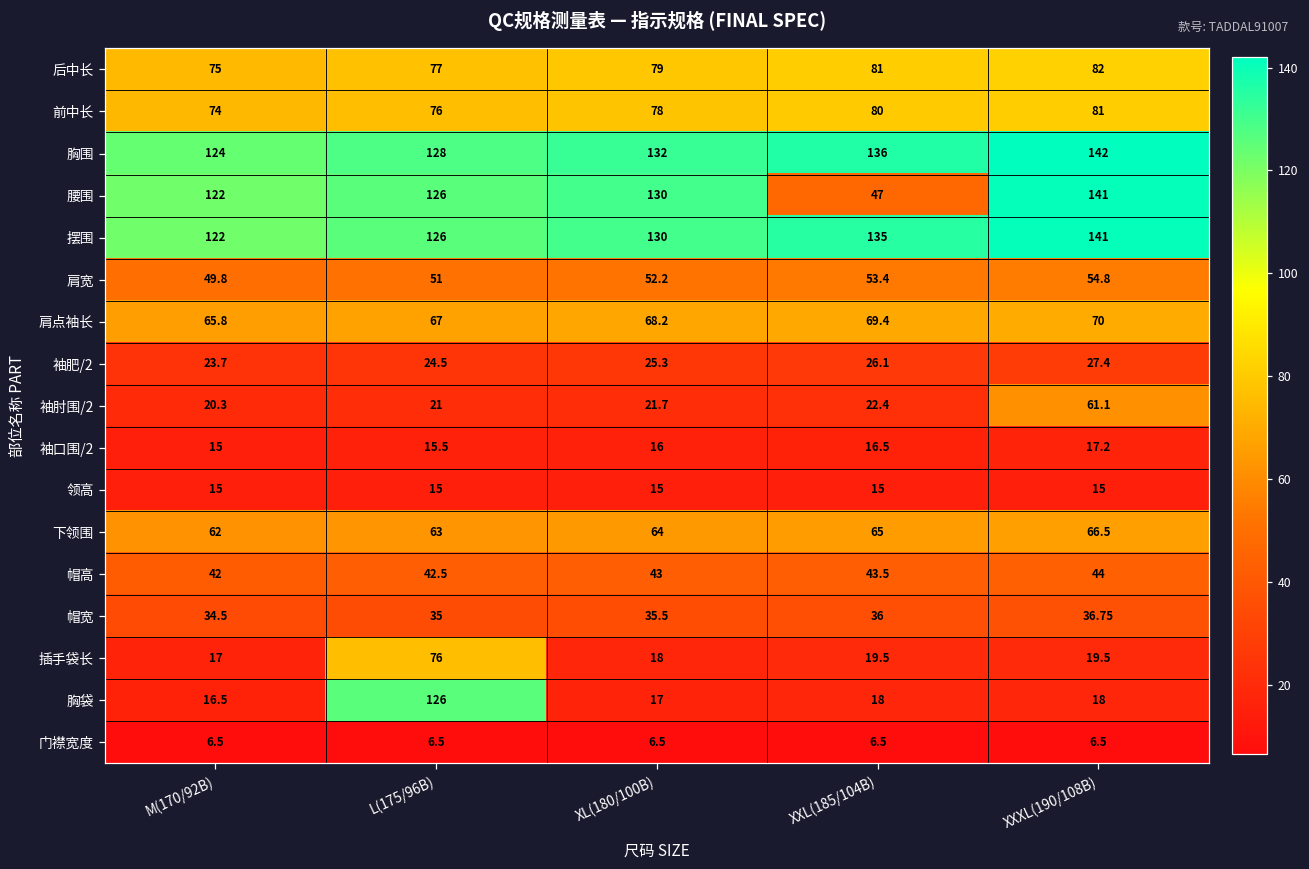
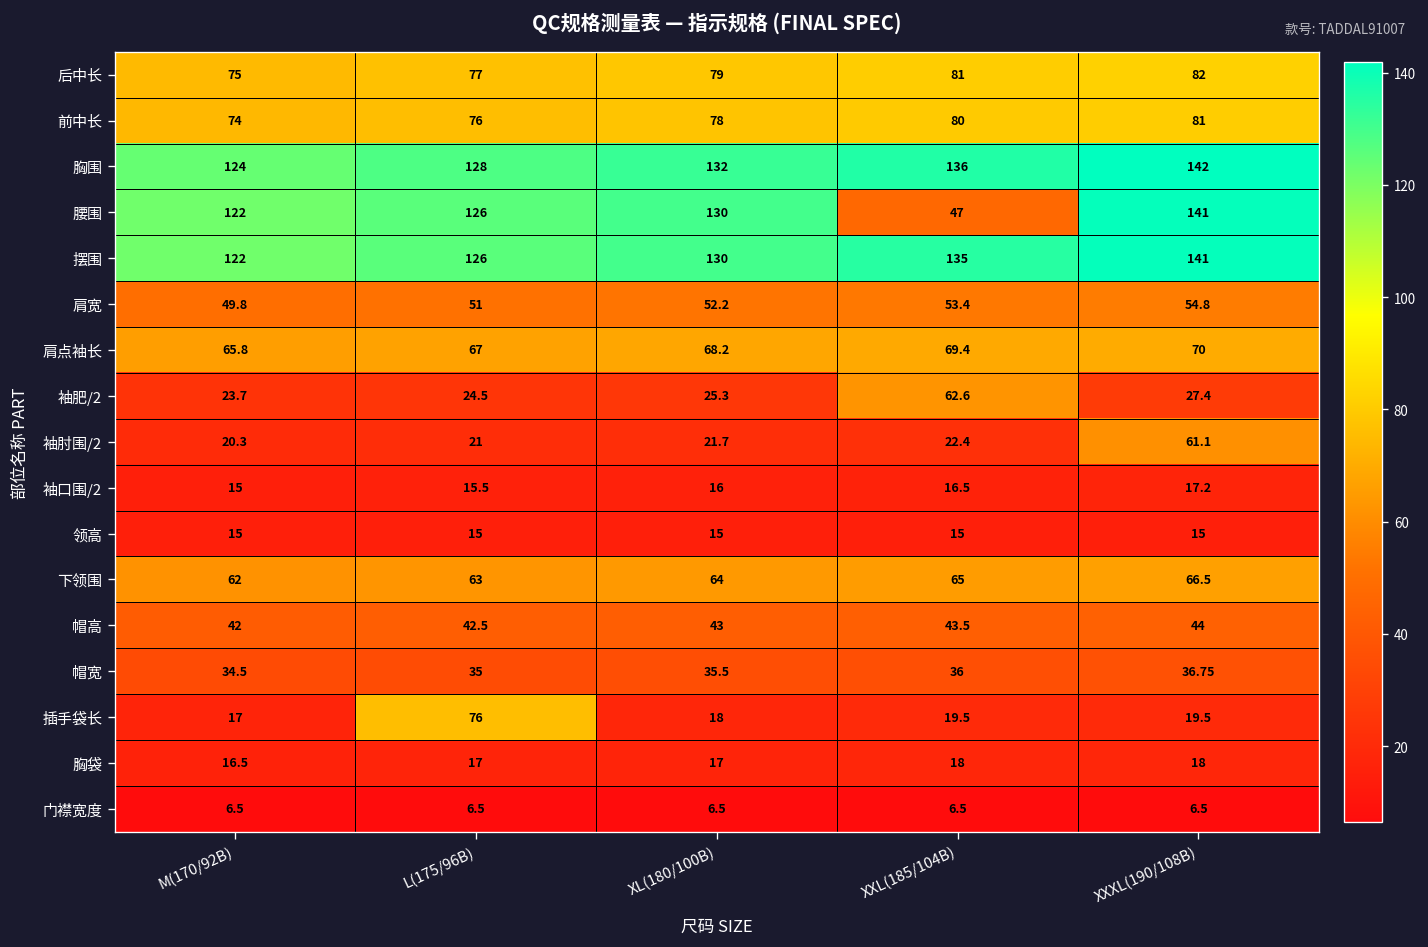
袖肥/2, XXL(185/104B): 26.1 -> 62.6
胸袋, L(175/96B): 126 -> 17
